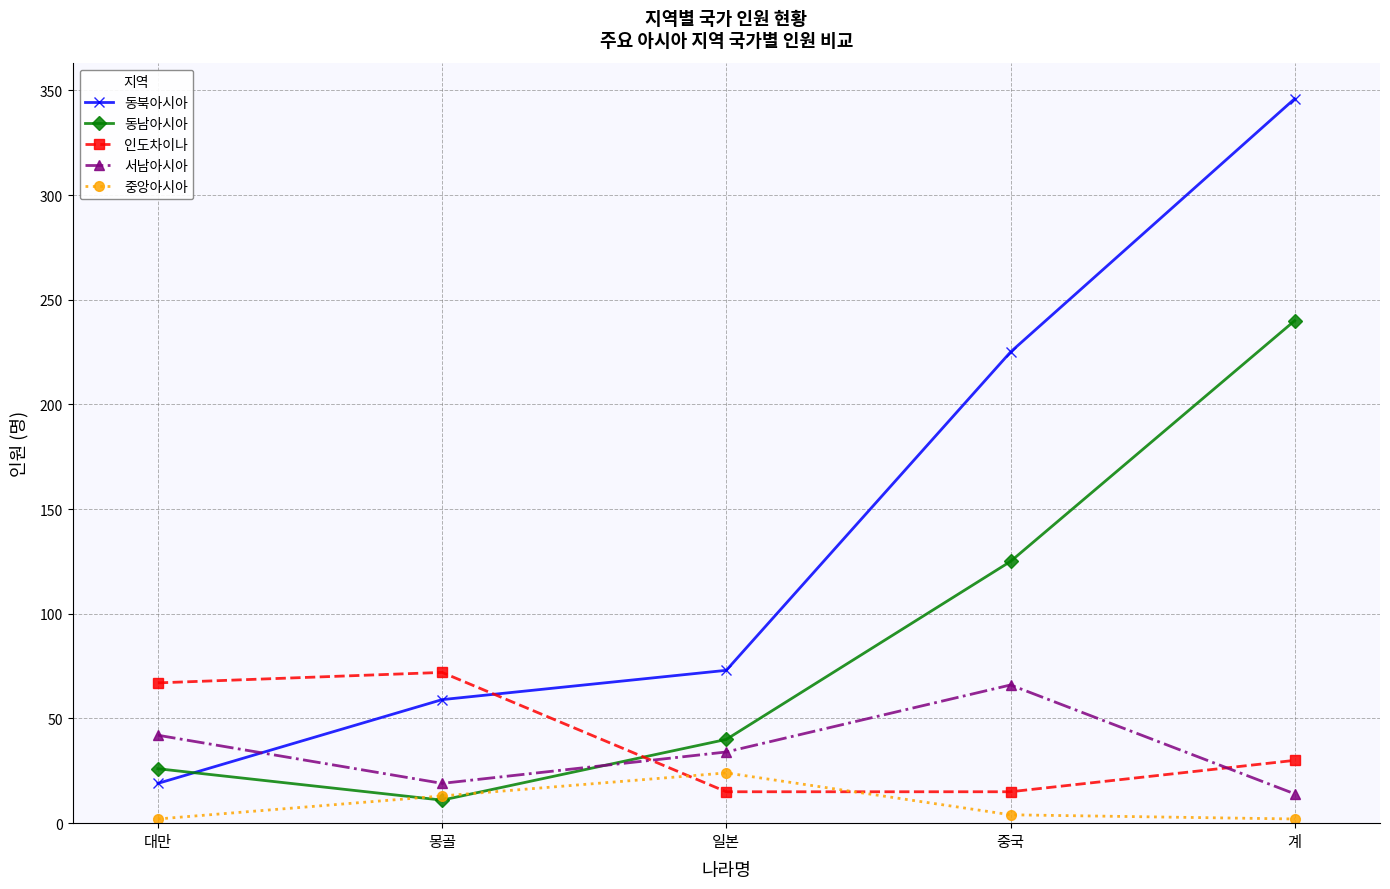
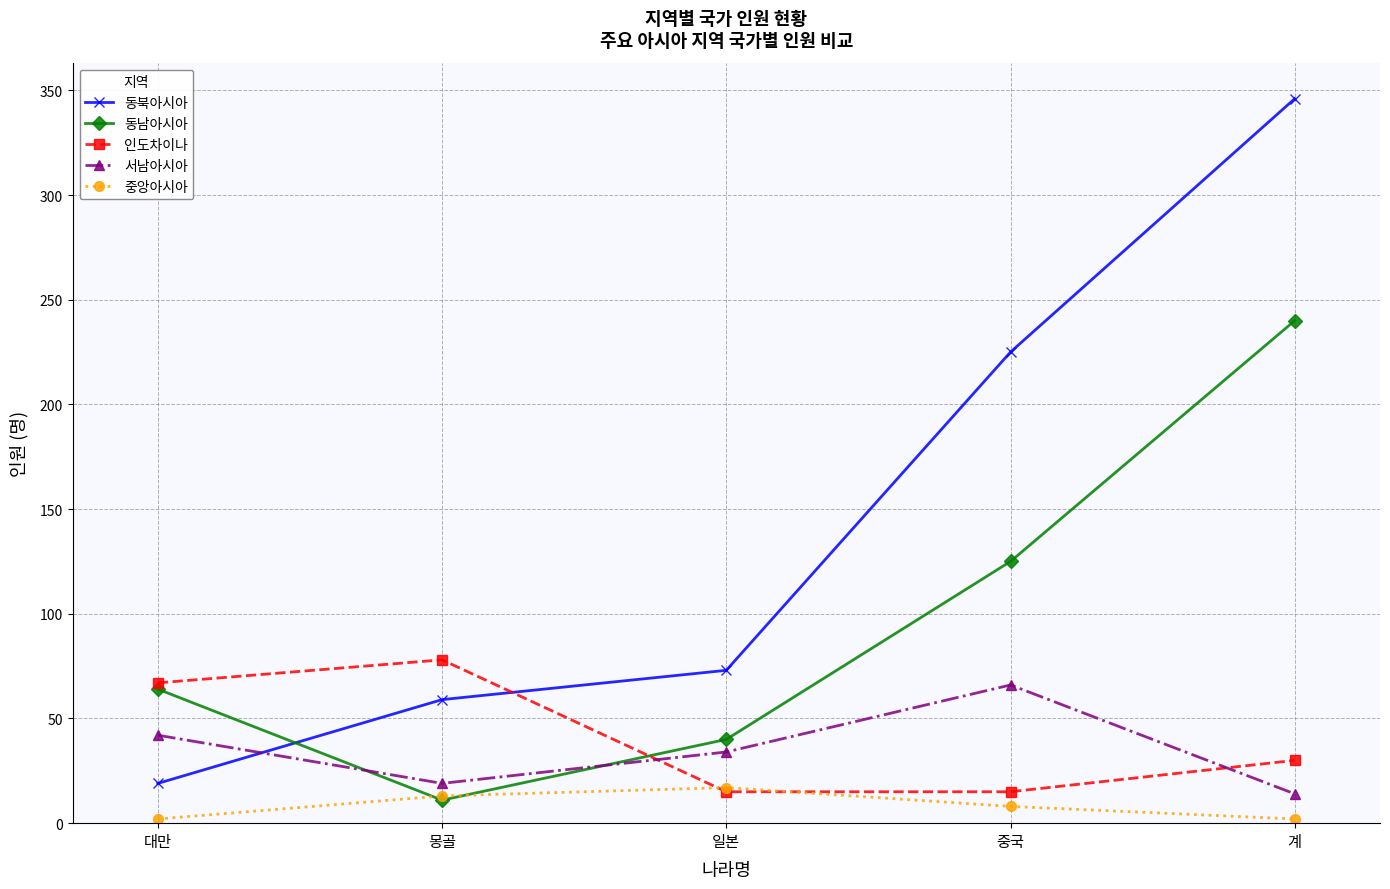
동남아시아, 대만: 26 -> 64
인도차이나, 몽골: 72 -> 78
중앙아시아, 일본: 24 -> 17
중앙아시아, 중국: 4 -> 8
